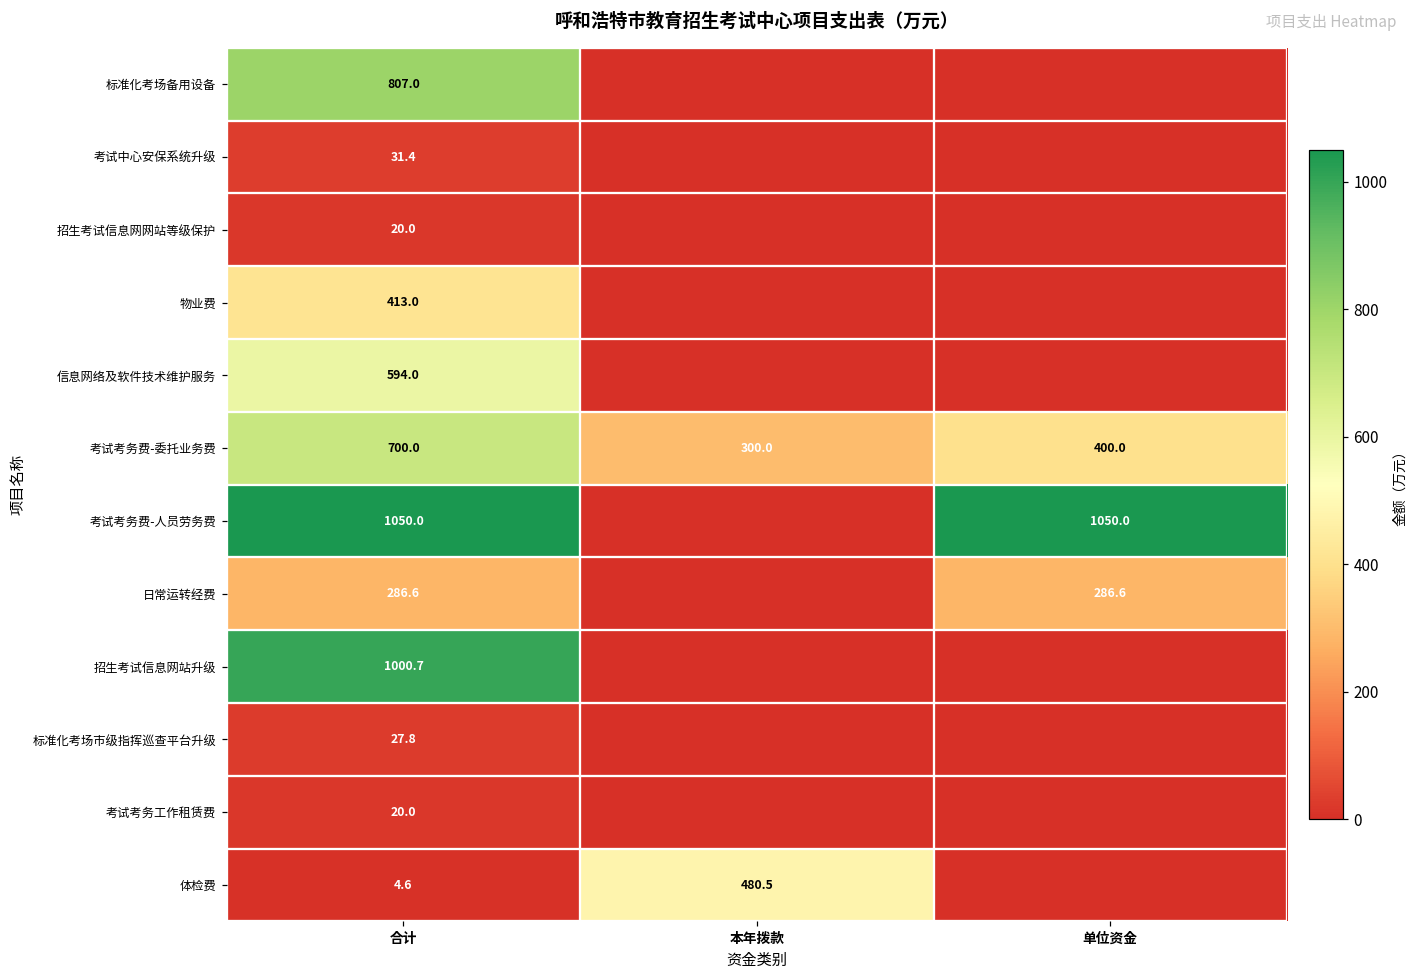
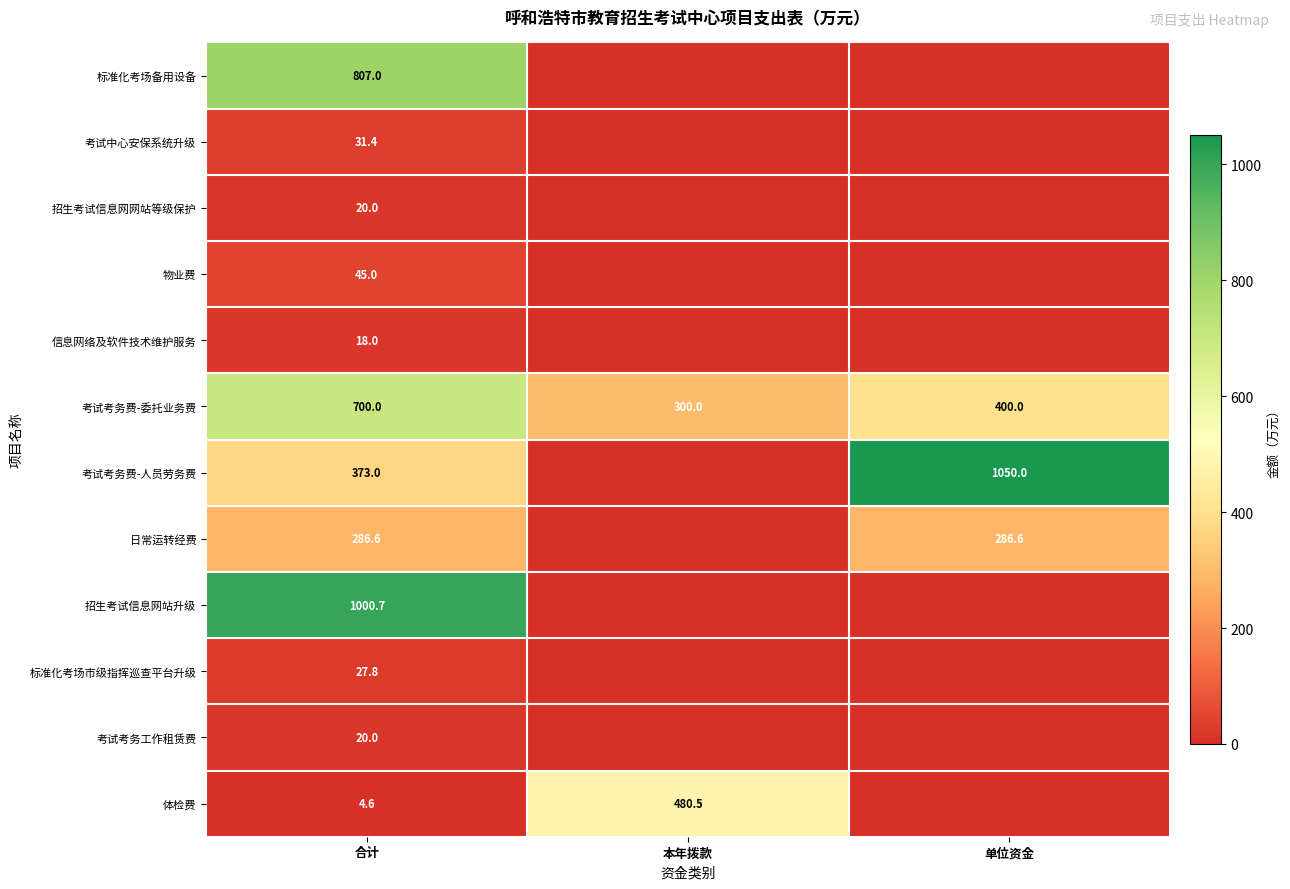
物业费, 合计: 413.0 -> 45.0
信息网络及软件技术维护服务, 合计: 594.0 -> 18.0
考试考务费-人员劳务费, 合计: 1050.0 -> 373.0
